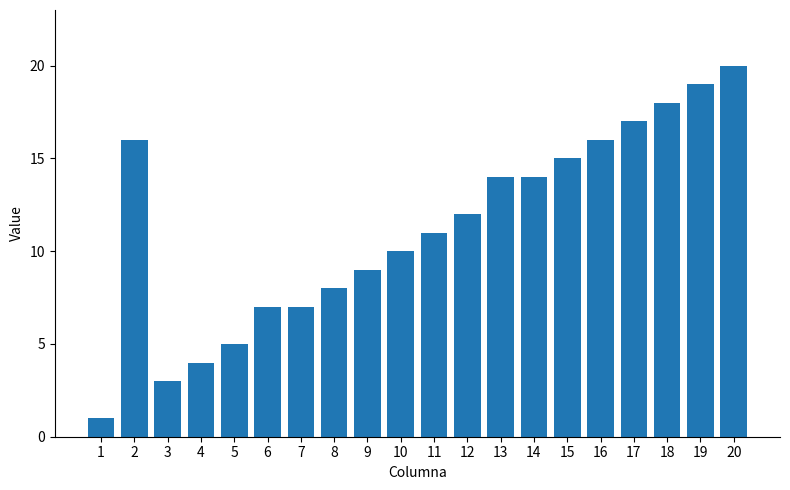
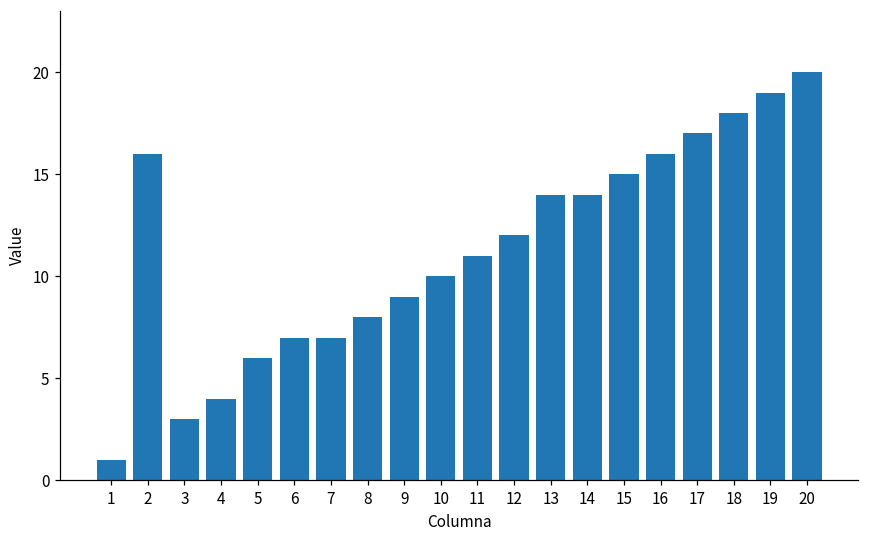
5: 5 -> 6
